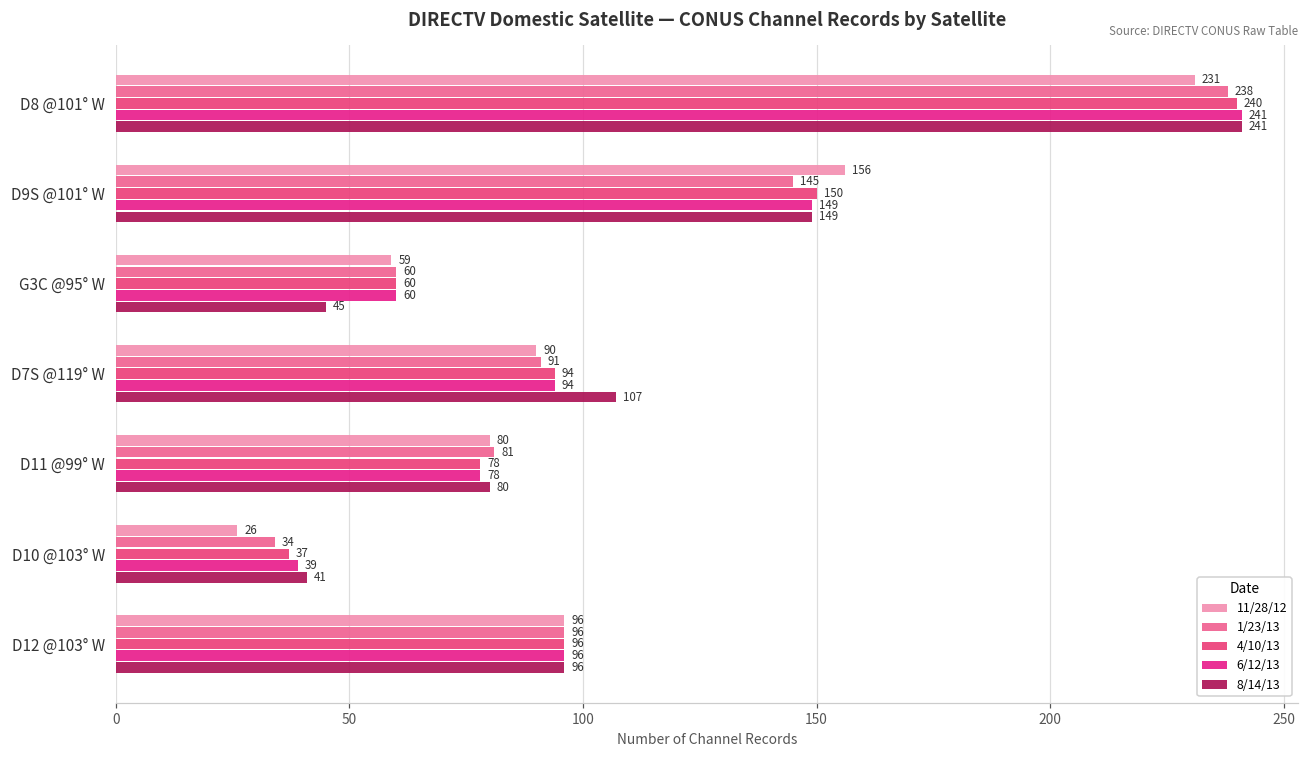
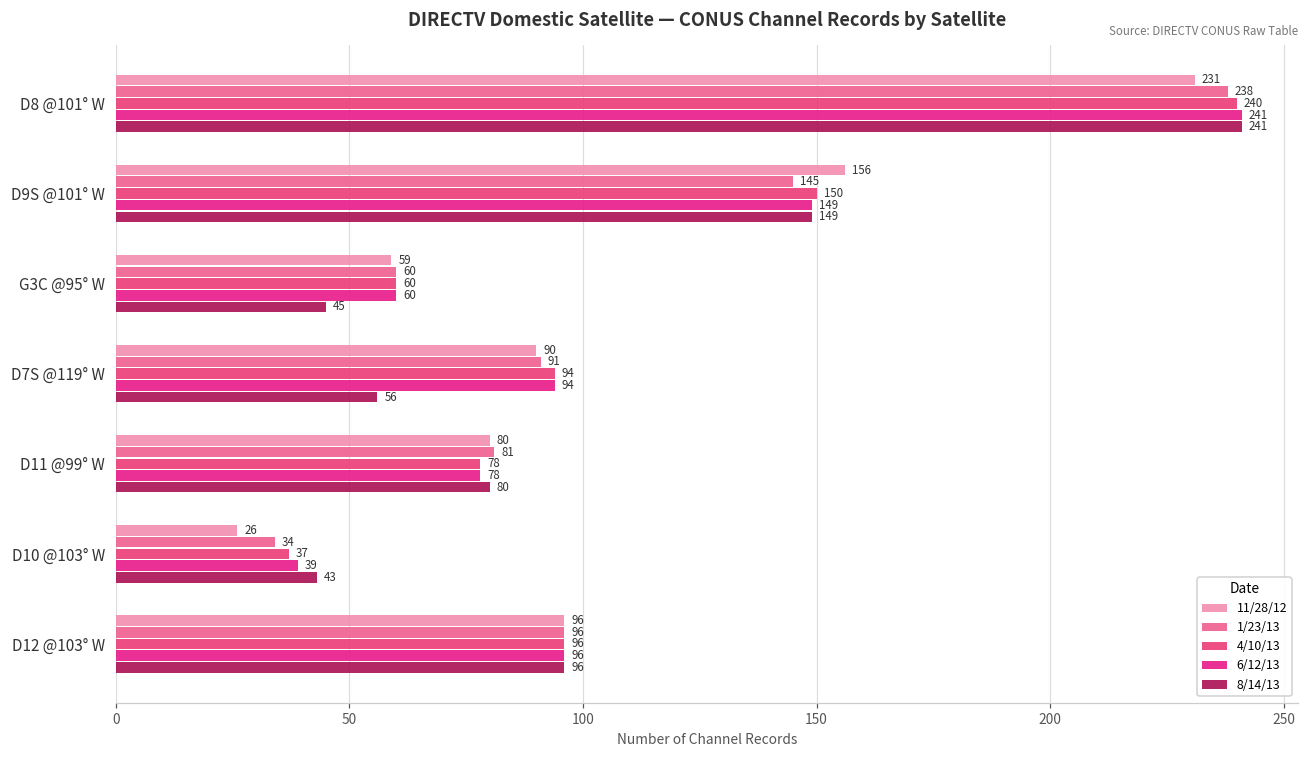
8/14/13, D7S @119° W: 107 -> 56
8/14/13, D10 @103° W: 41 -> 43
